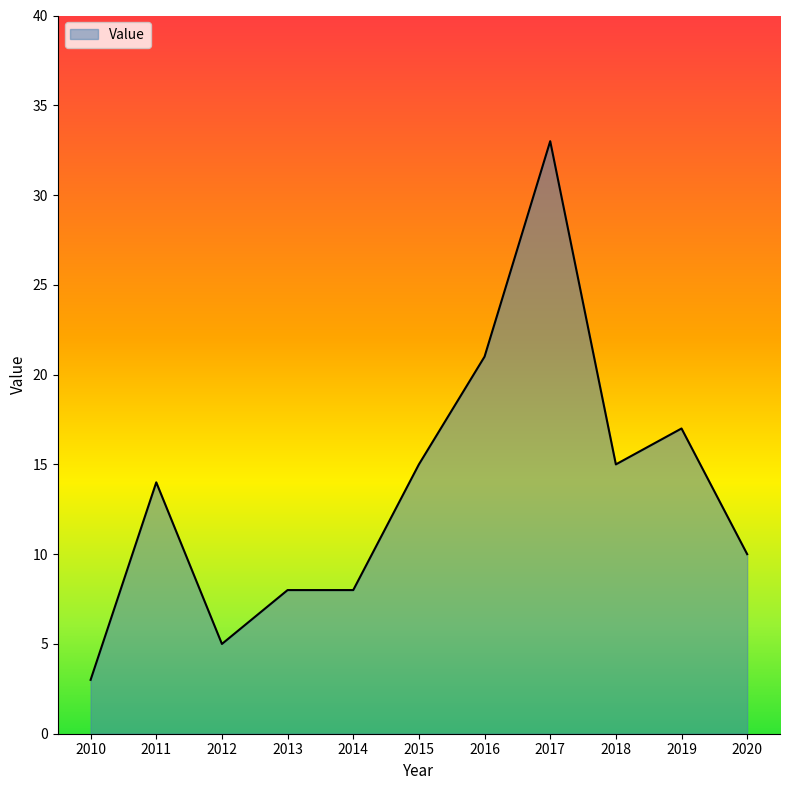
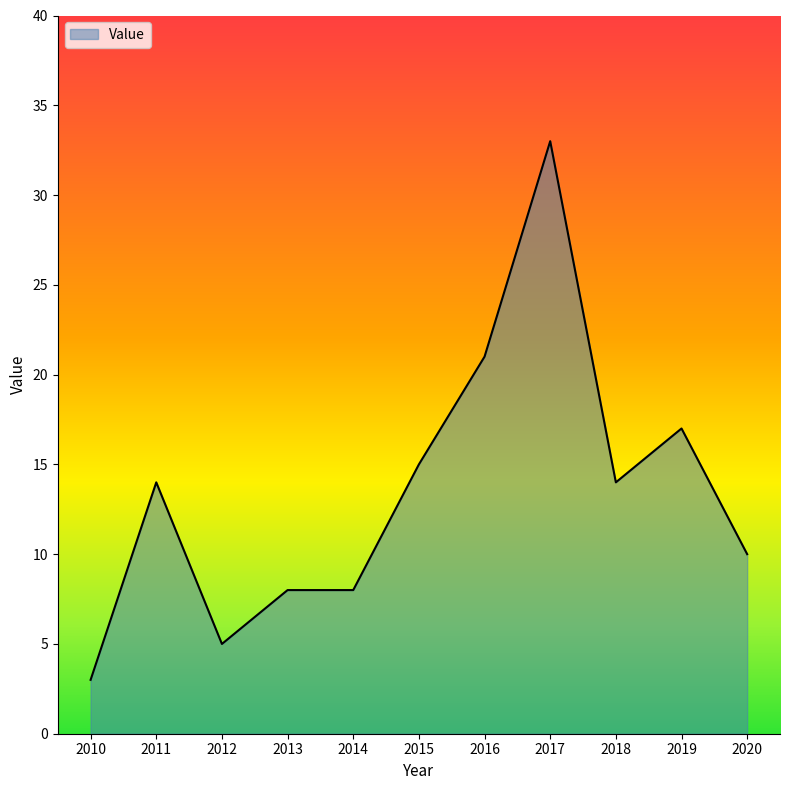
2018: 15 -> 14
